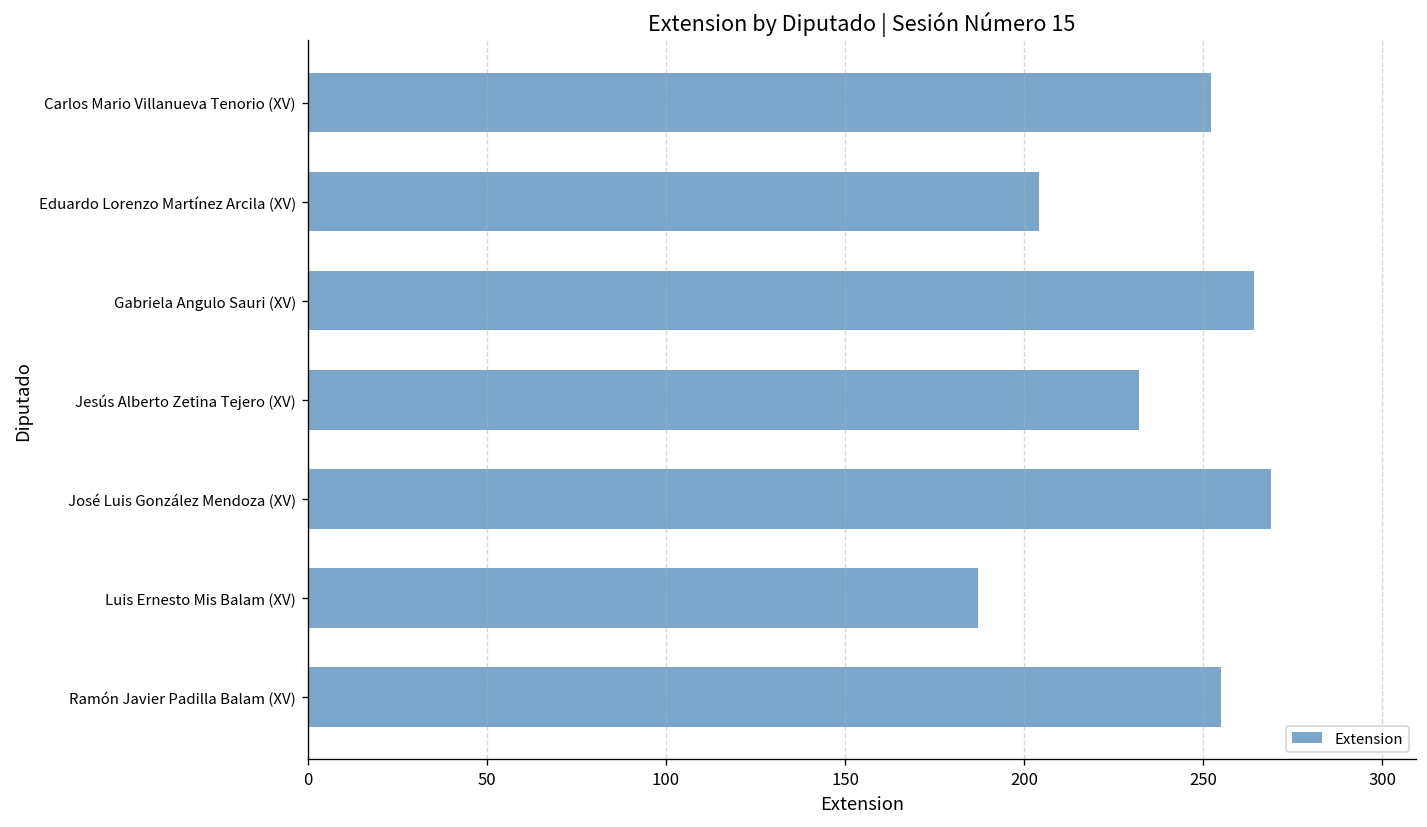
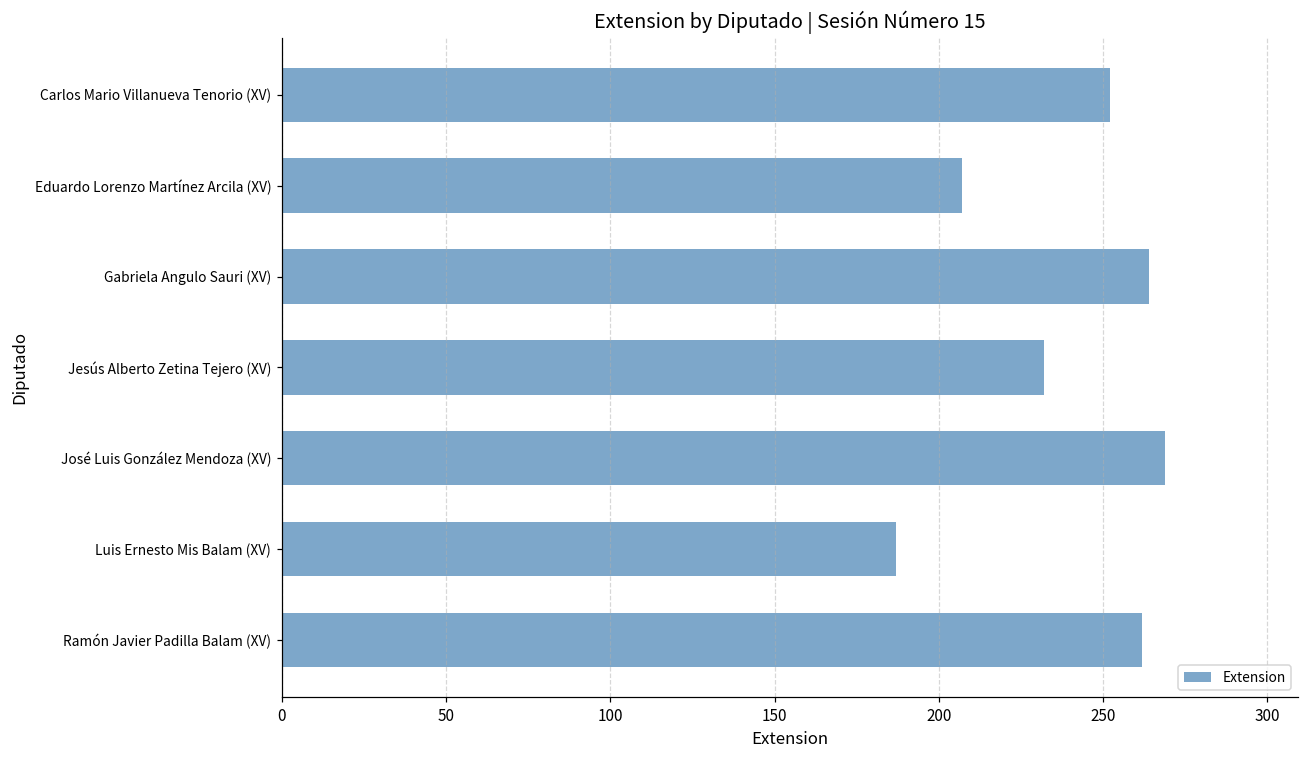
Eduardo Lorenzo Martínez Arcila (XV): 204 -> 207
Ramón Javier Padilla Balam (XV): 255 -> 262
